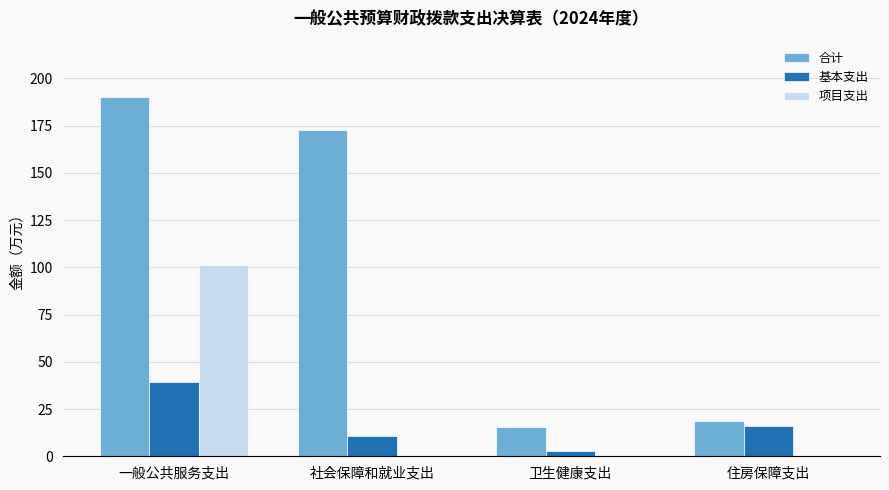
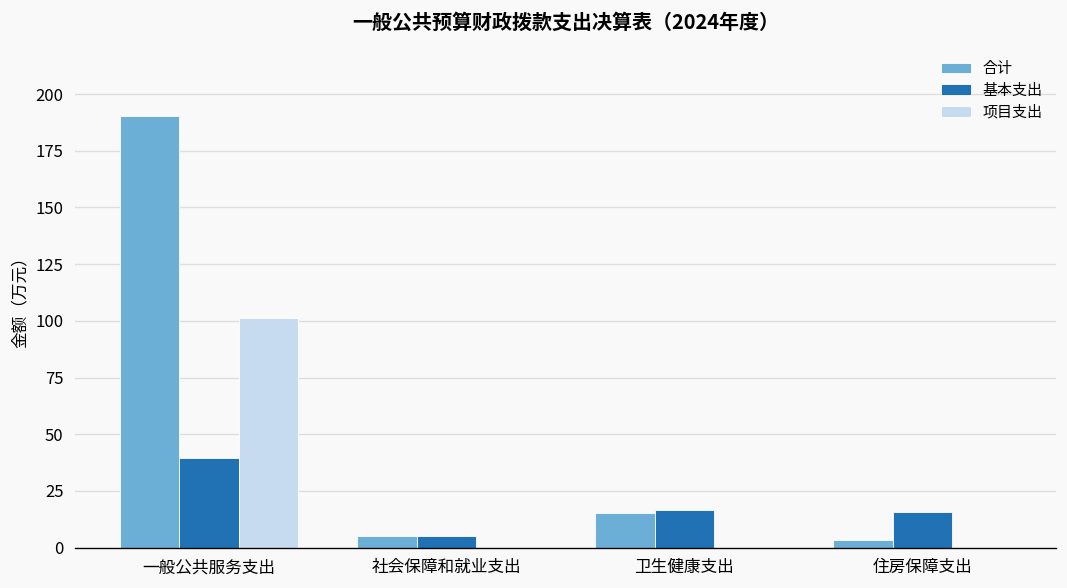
合计, 社会保障和就业支出: 173 -> 5
基本支出, 社会保障和就业支出: 11 -> 5
基本支出, 卫生健康支出: 3 -> 17
合计, 住房保障支出: 18 -> 3
